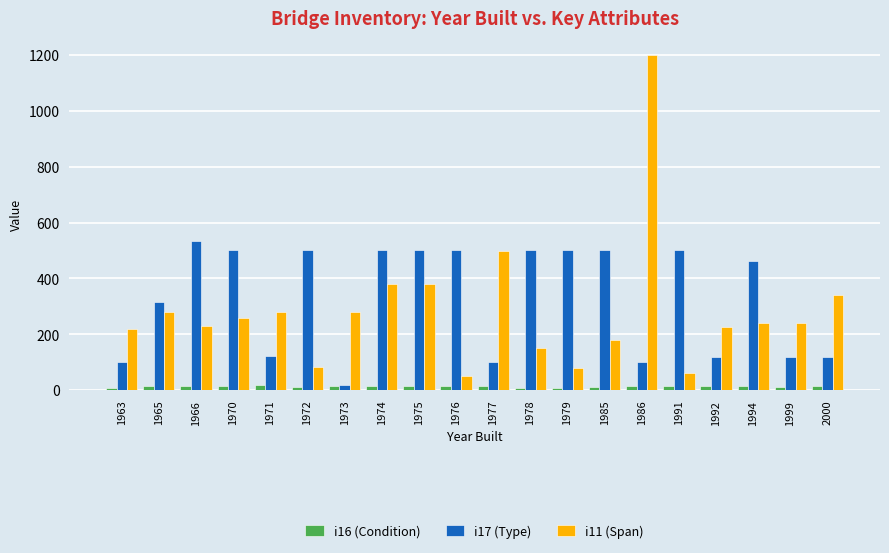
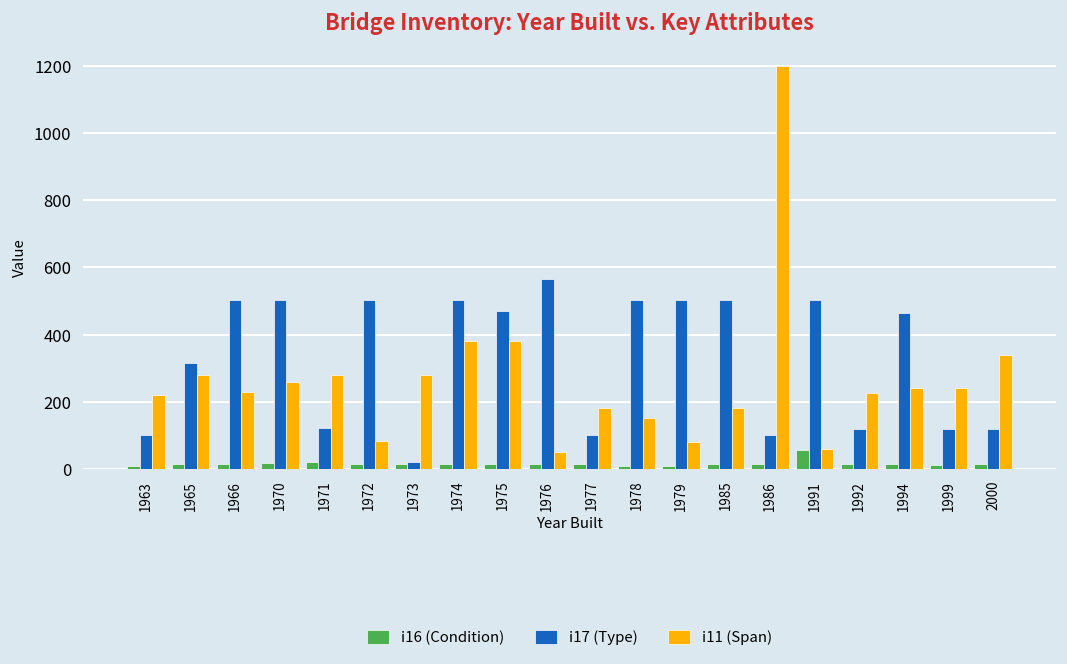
i17 (Type), 1966: 530 -> 500
i17 (Type), 1975: 500 -> 470
i17 (Type), 1976: 500 -> 570
i11 (Span), 1977: 500 -> 180
i16 (Condition), 1991: 10 -> 60
